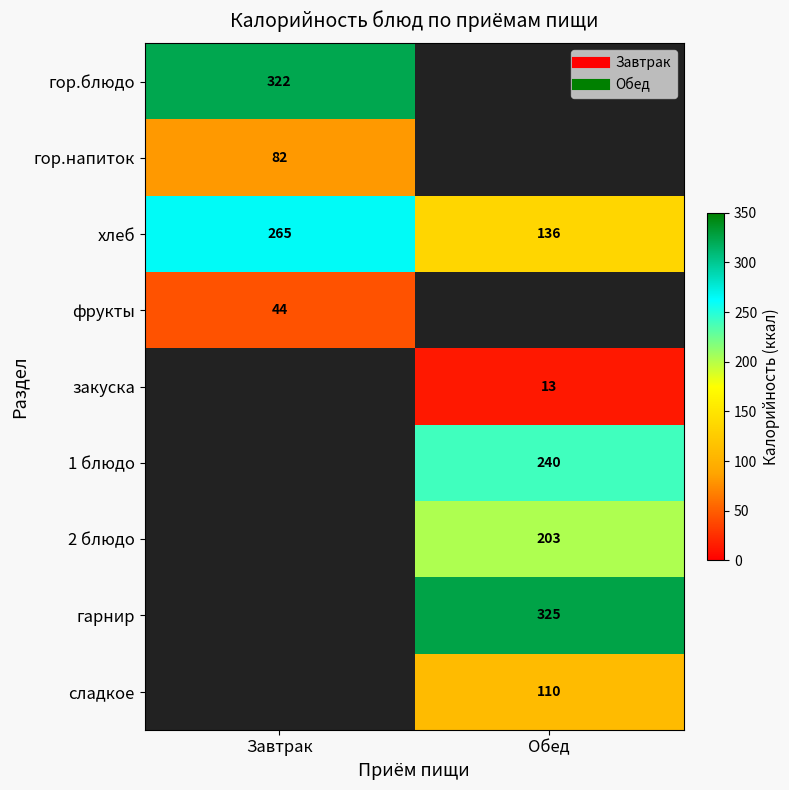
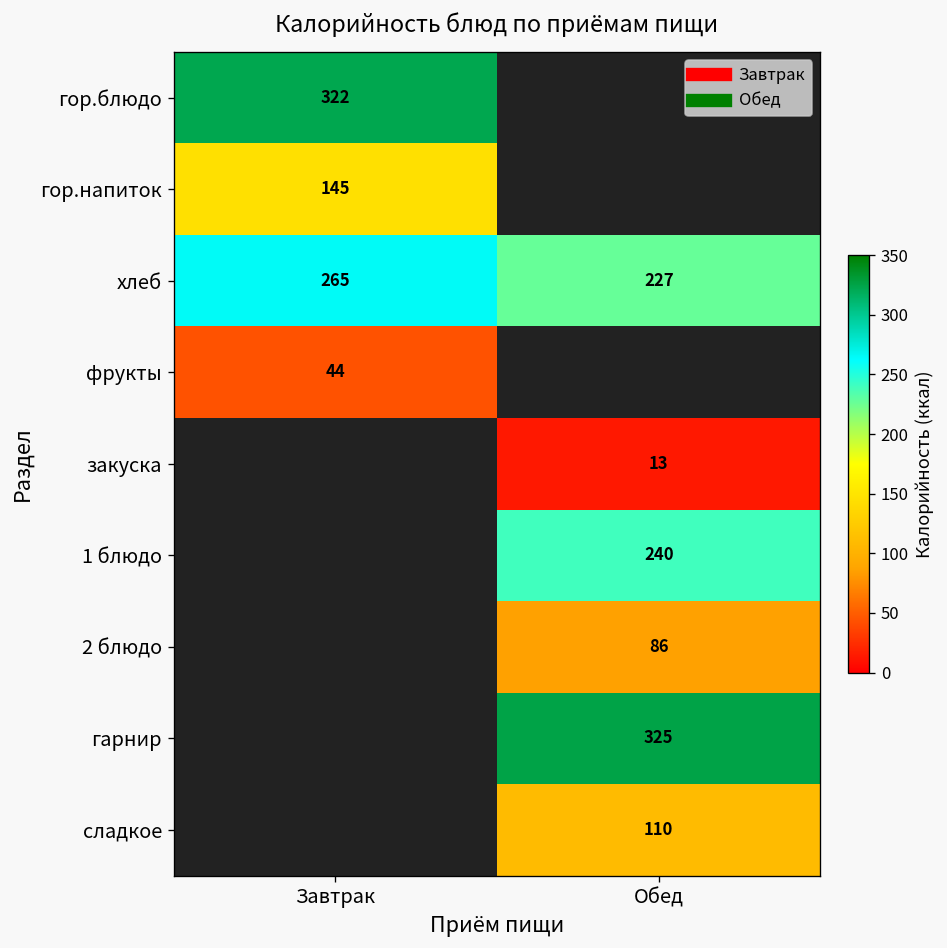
гор.напиток, Завтрак: 82 -> 145
хлеб, Обед: 136 -> 227
2 блюдо, Обед: 203 -> 86
